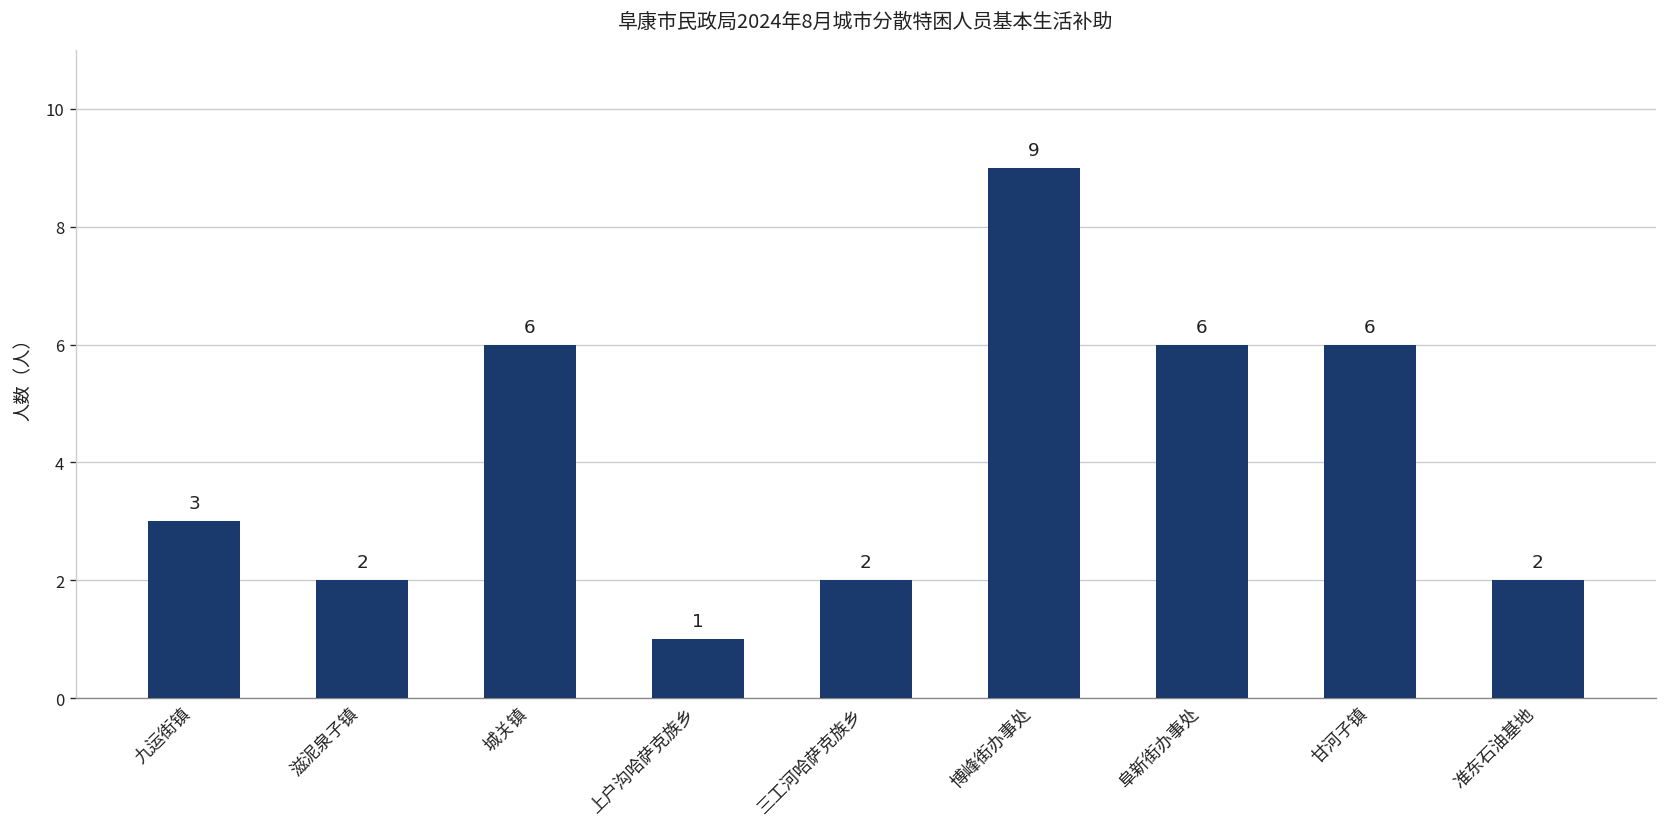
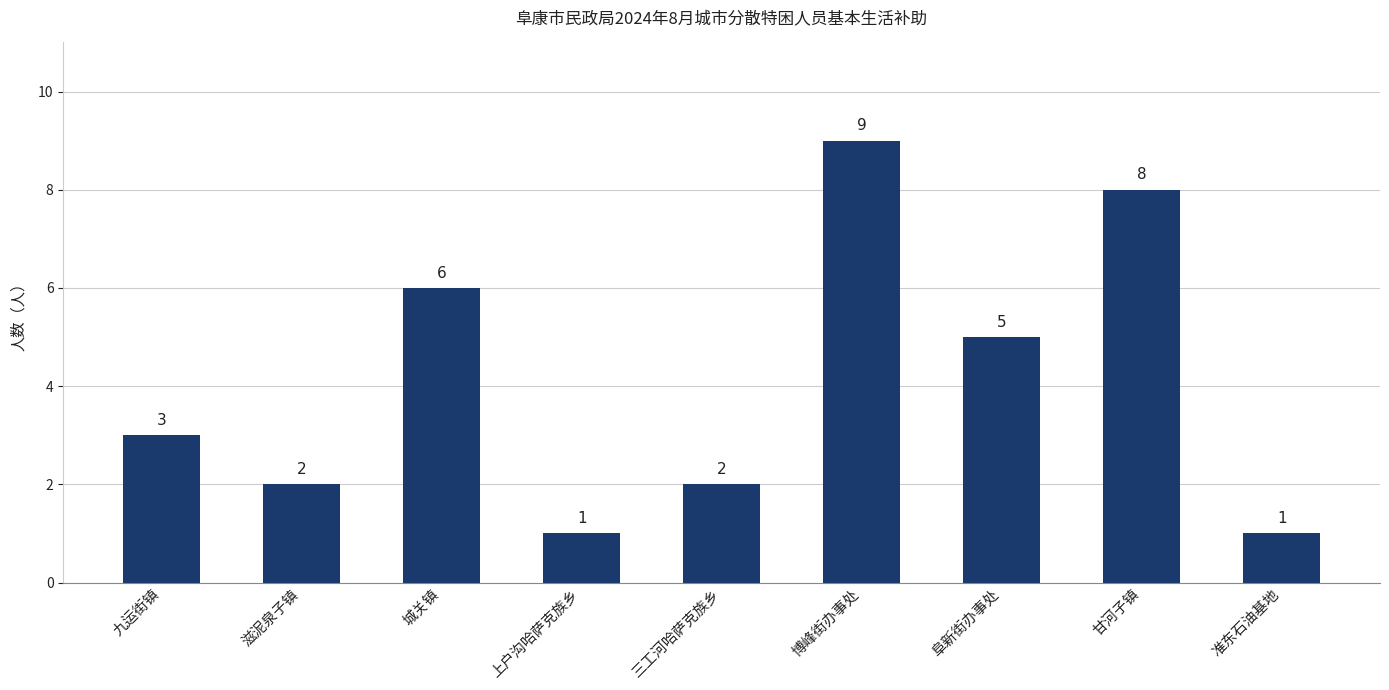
阜新街办事处: 6 -> 5
甘河子镇: 6 -> 8
准东石油基地: 2 -> 1
